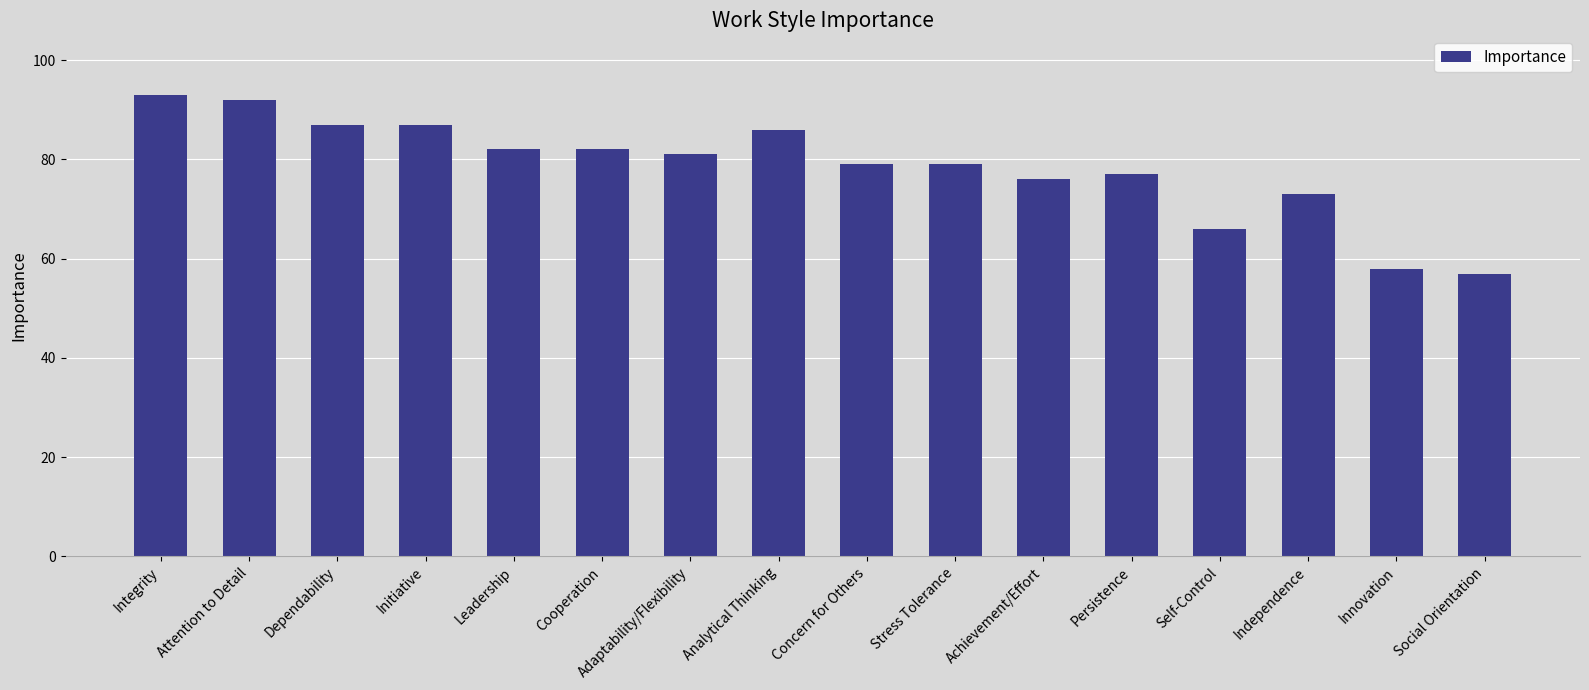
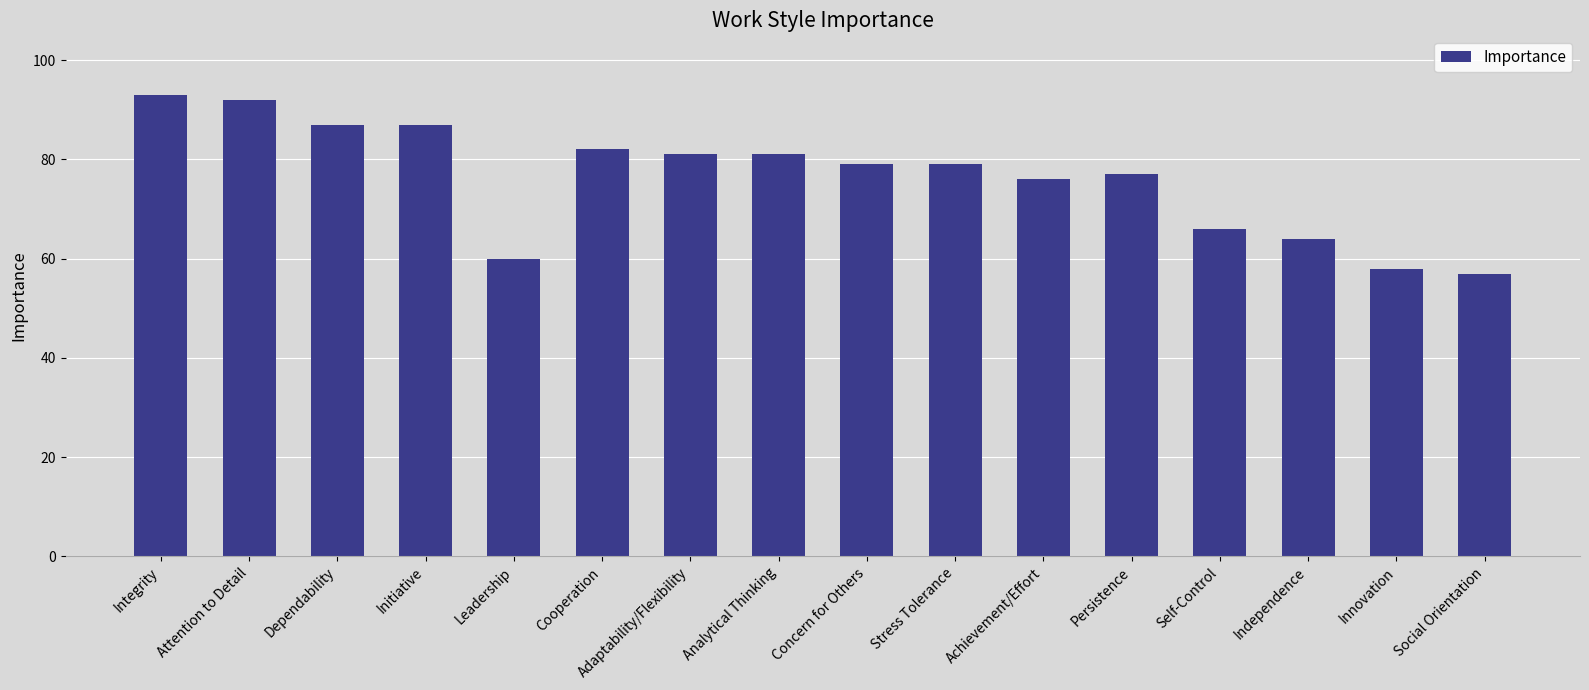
Leadership: 82 -> 60
Analytical Thinking: 86 -> 81
Independence: 73 -> 64
